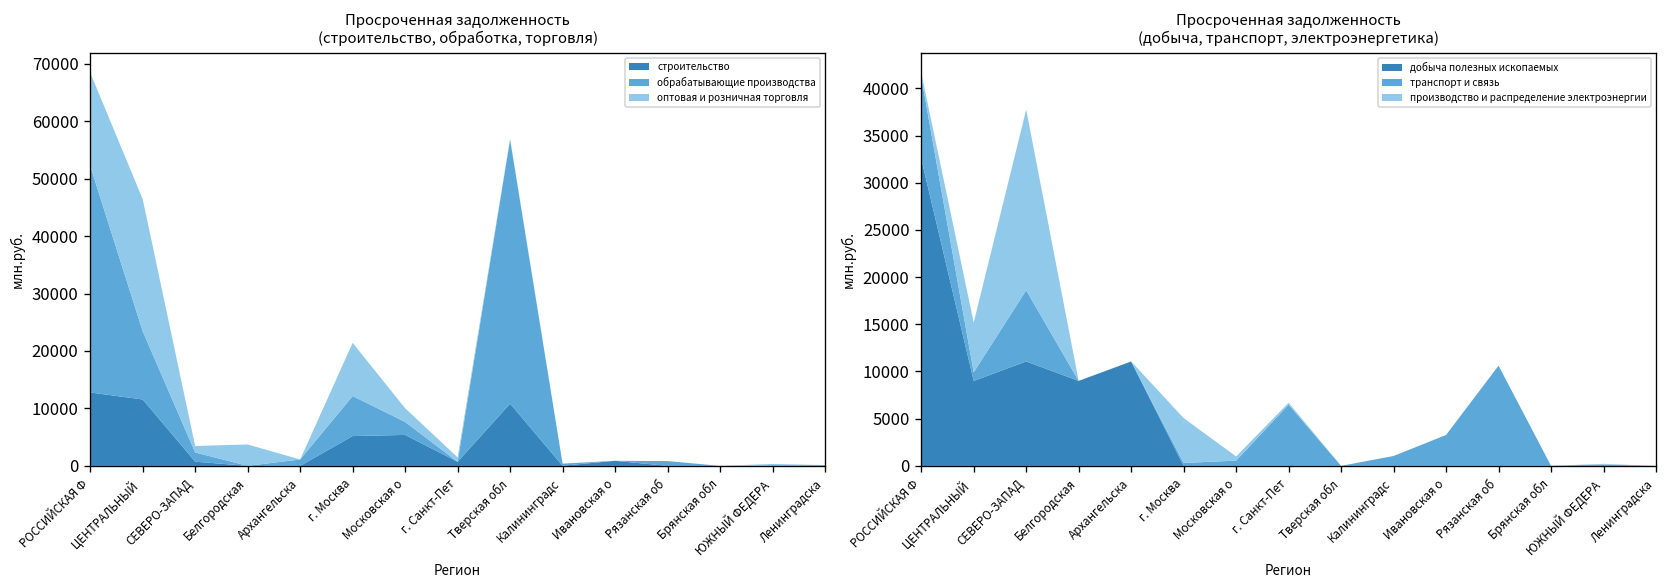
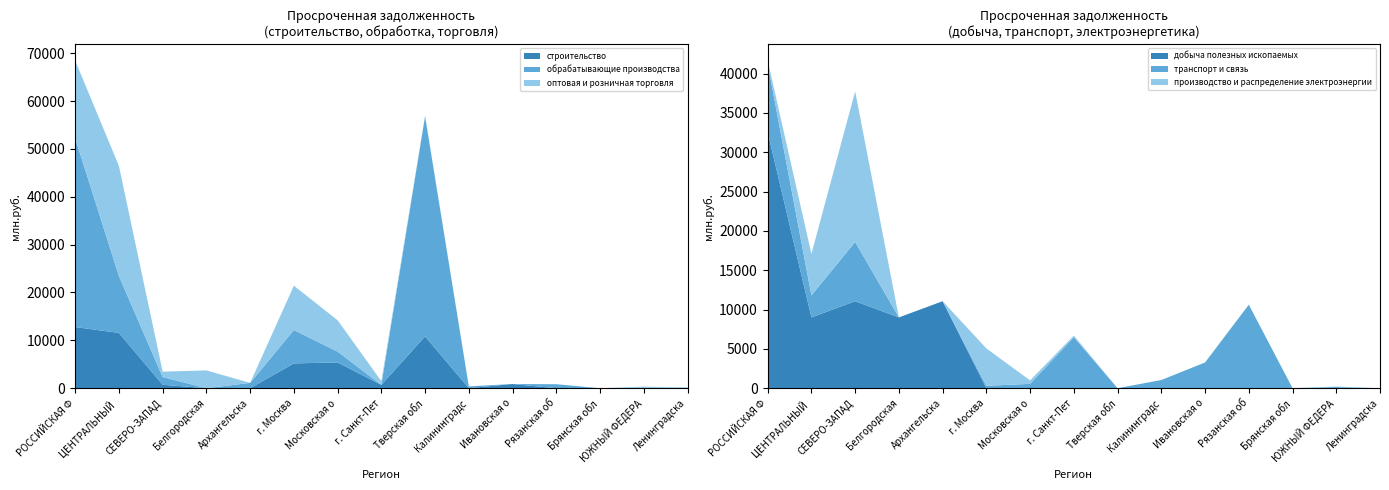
Просроченная задолженность (строительство, обработка, торговля), оптовая и розничная торговля, Московская о: 2000 -> 7000
Просроченная задолженность (добыча, транспорт, электроэнергетика), транспорт и связь, ЦЕНТРАЛЬНЫЙ: 1000 -> 3000
